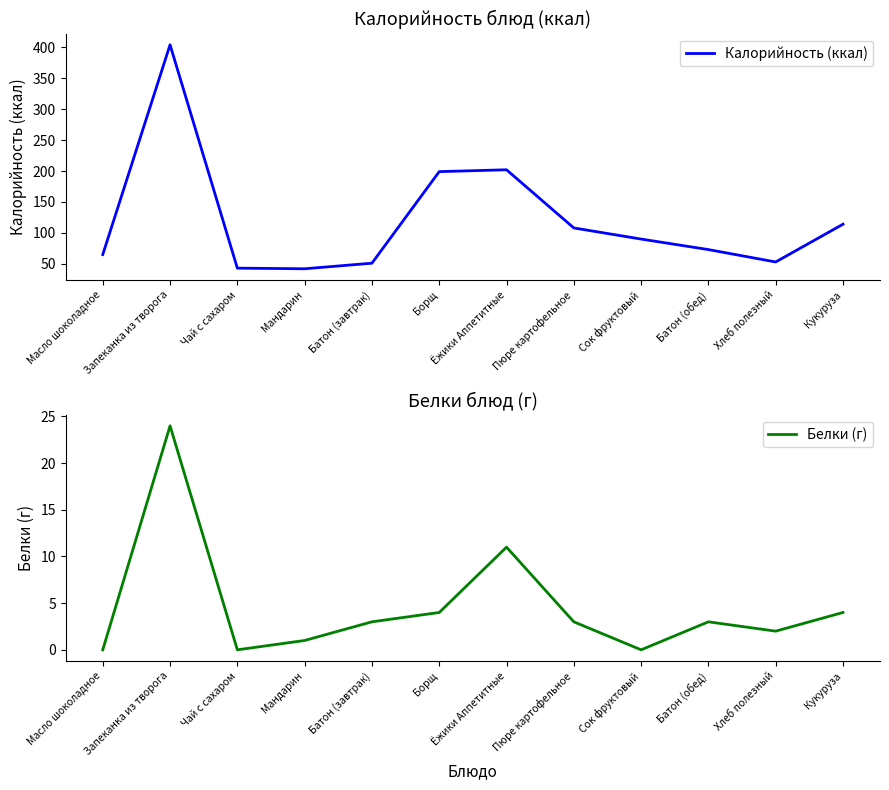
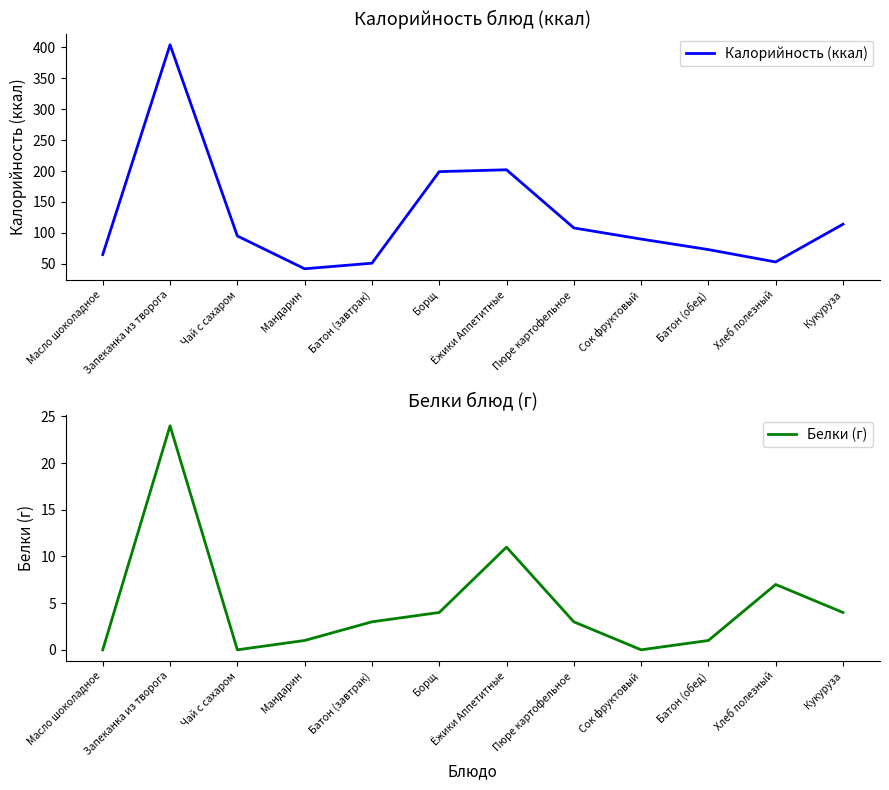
Калорийность блюд (ккал), Чай с сахаром: 40 -> 100
Белки блюд (г), Батон (обед): 3 -> 1
Белки блюд (г), Хлеб полезный: 2 -> 7
